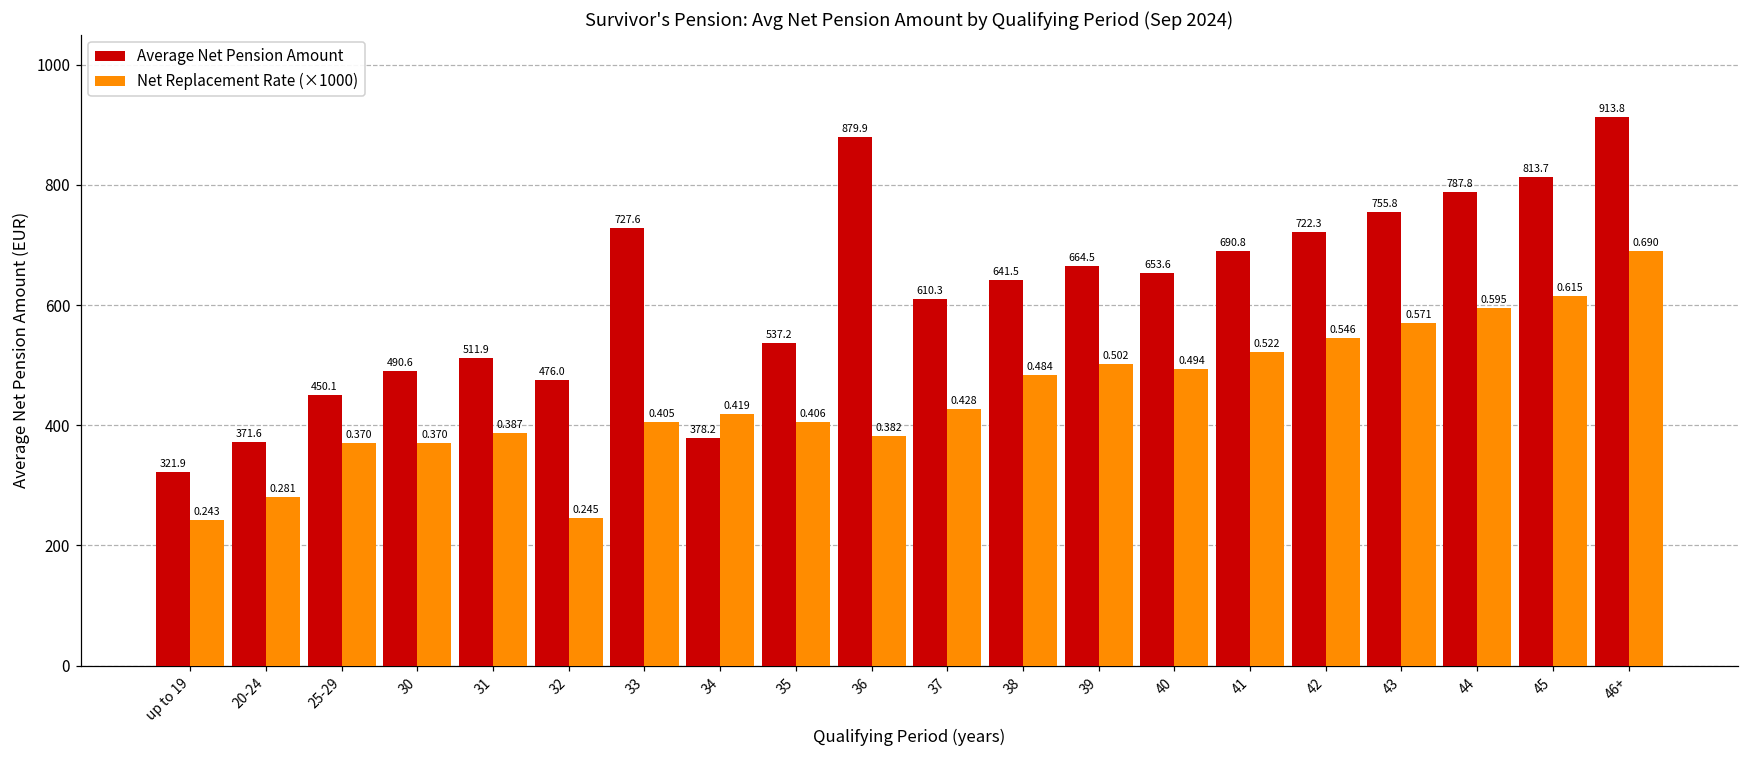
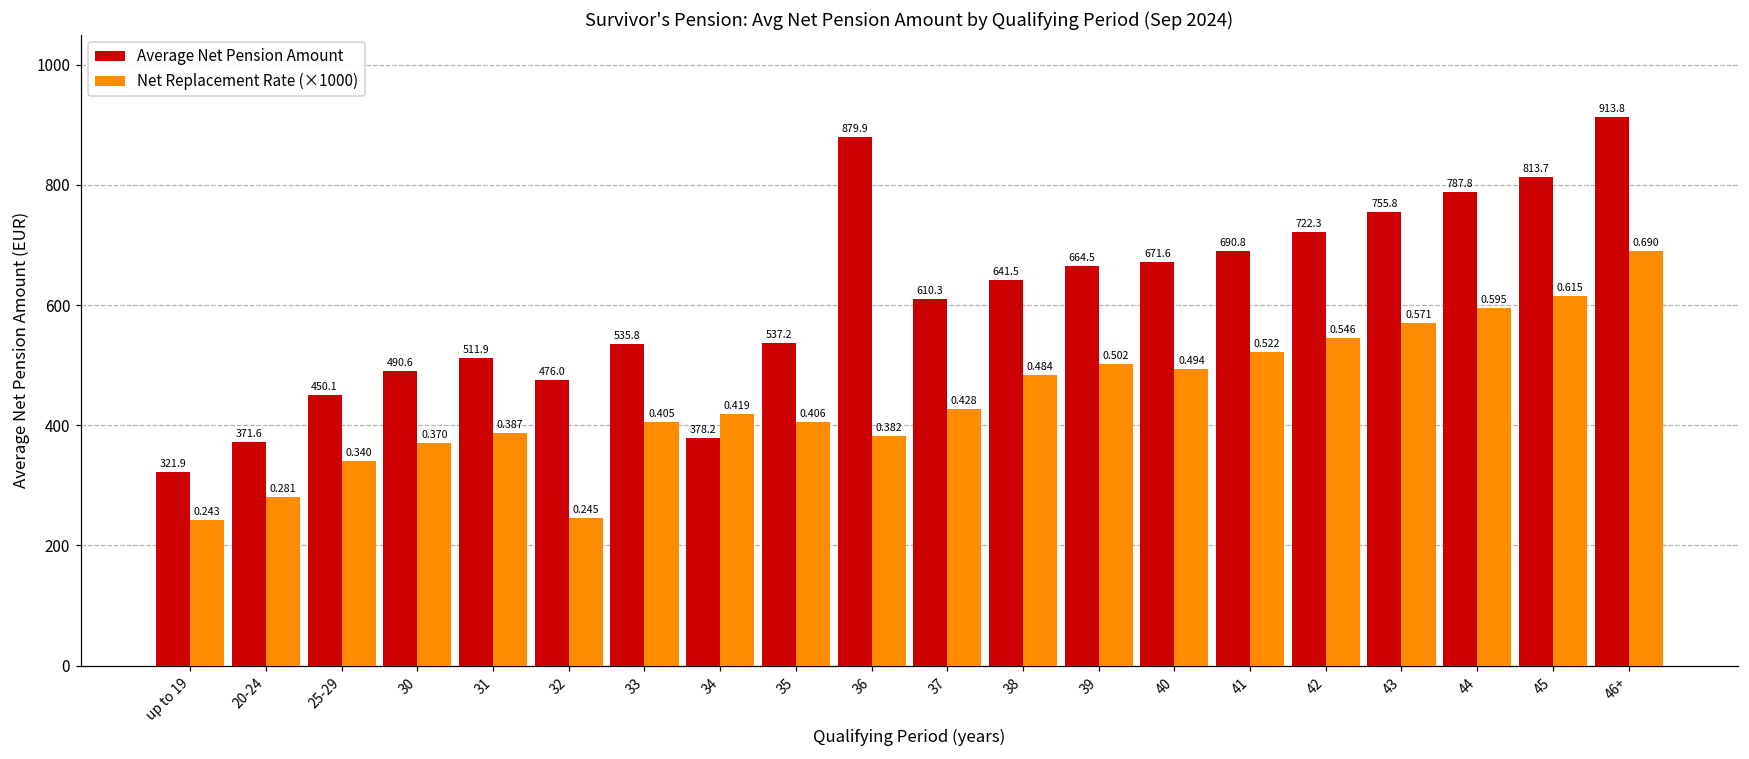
Net Replacement Rate (×1000), 25-29: 0.370 -> 0.340
Average Net Pension Amount, 33: 727.6 -> 535.8
Average Net Pension Amount, 40: 653.6 -> 671.6
